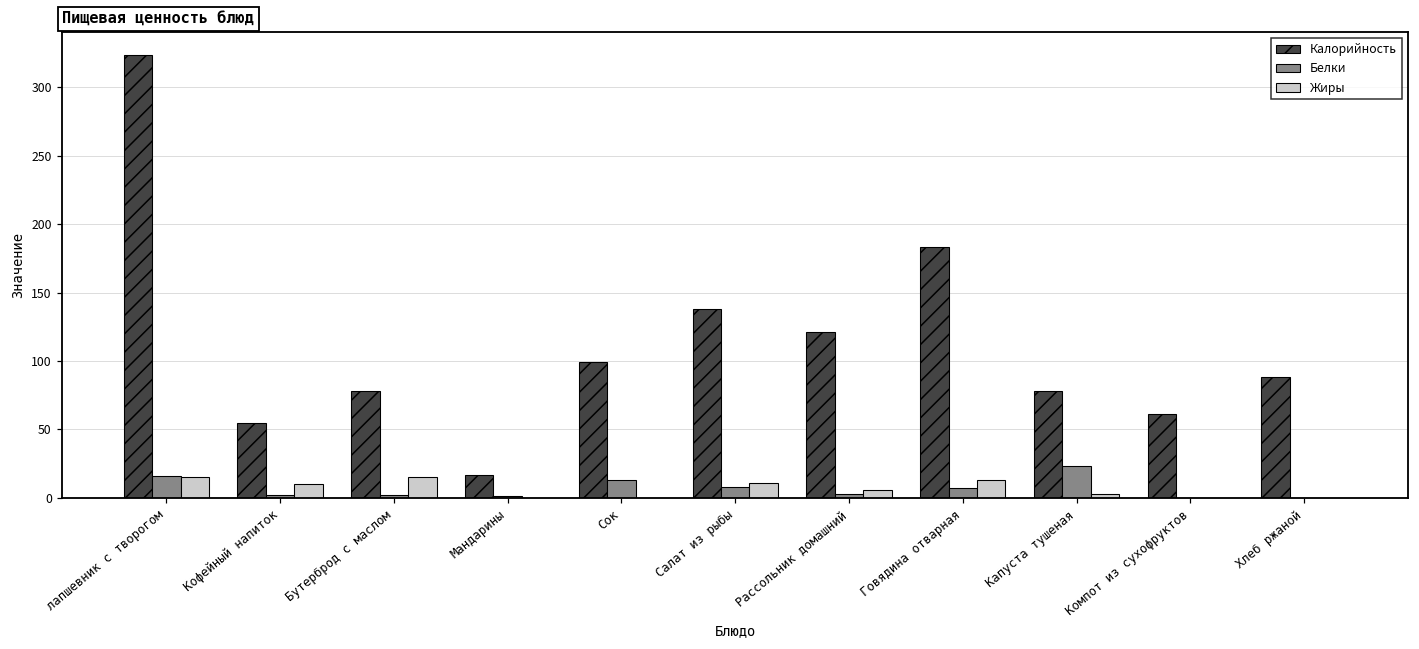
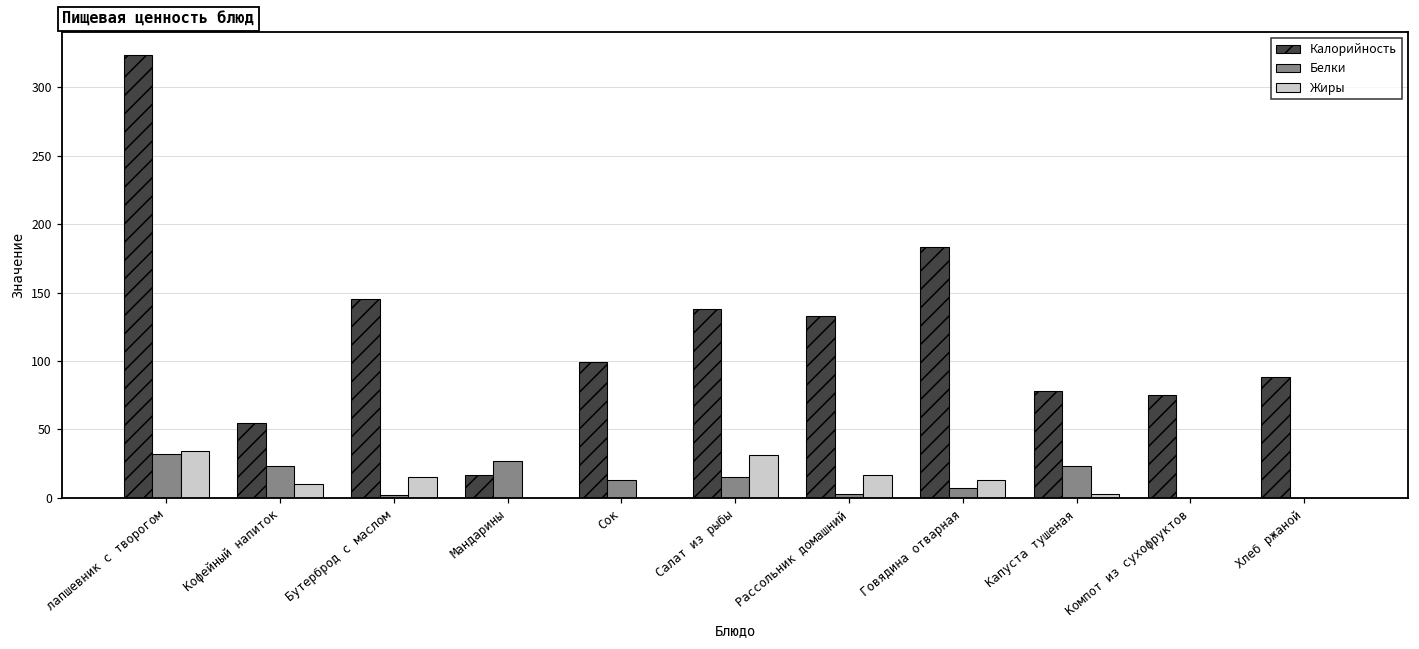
Белки, лапшевник с творогом: 16 -> 32
Жиры, лапшевник с творогом: 15 -> 34
Белки, Кофейный напиток: 2 -> 23
Калорийность, Бутерброд с маслом: 78 -> 145
Белки, Мандарины: 1 -> 27
Белки, Салат из рыбы: 8 -> 15
Жиры, Салат из рыбы: 11 -> 31
Калорийность, Рассольник домашний: 121 -> 133
Жиры, Рассольник домашний: 6 -> 17
Калорийность, Компот из сухофруктов: 61 -> 75
